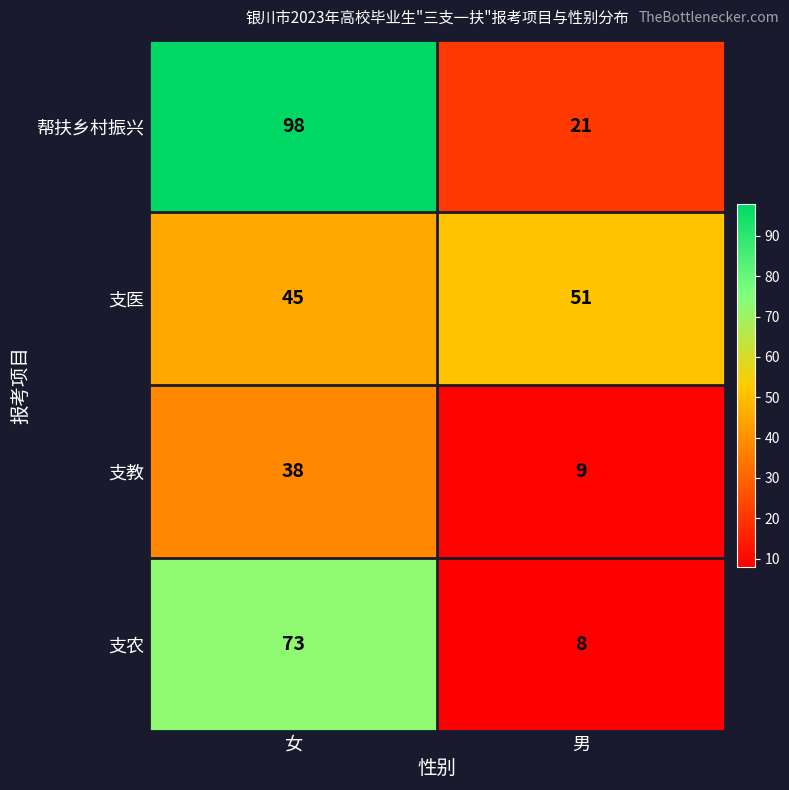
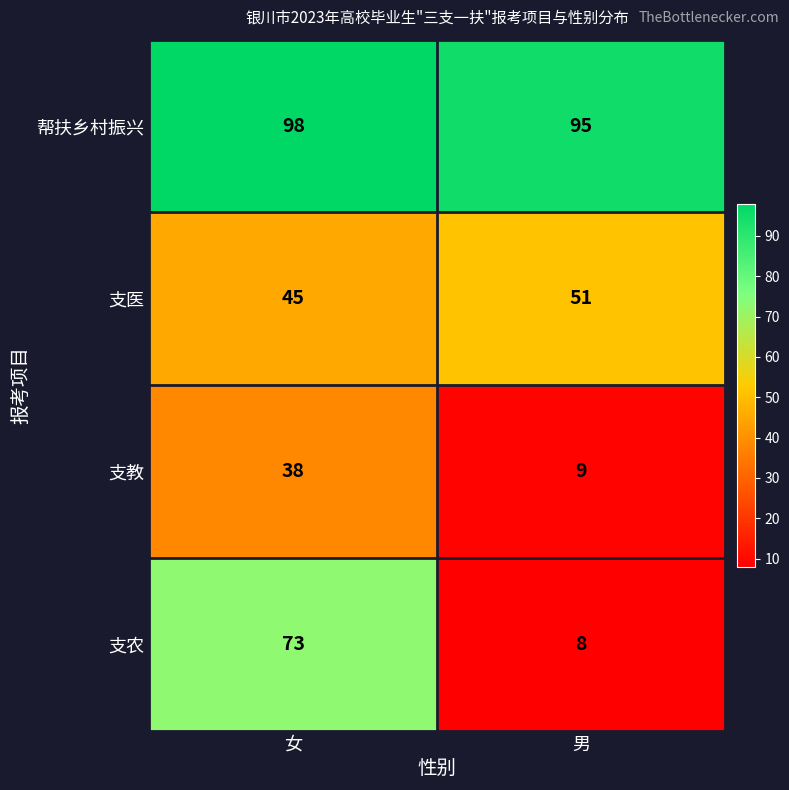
帮扶乡村振兴, 男: 21 -> 95
